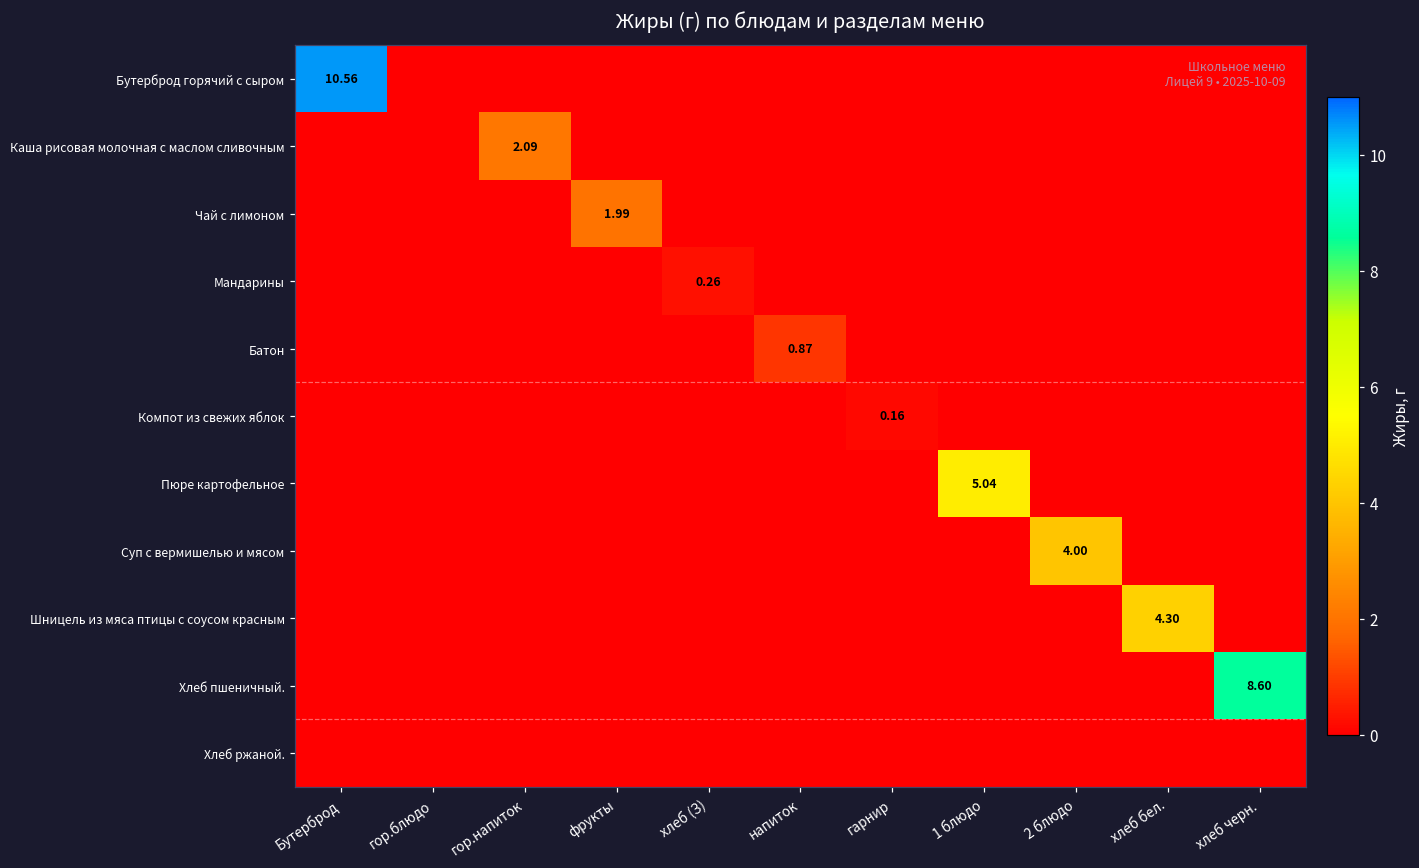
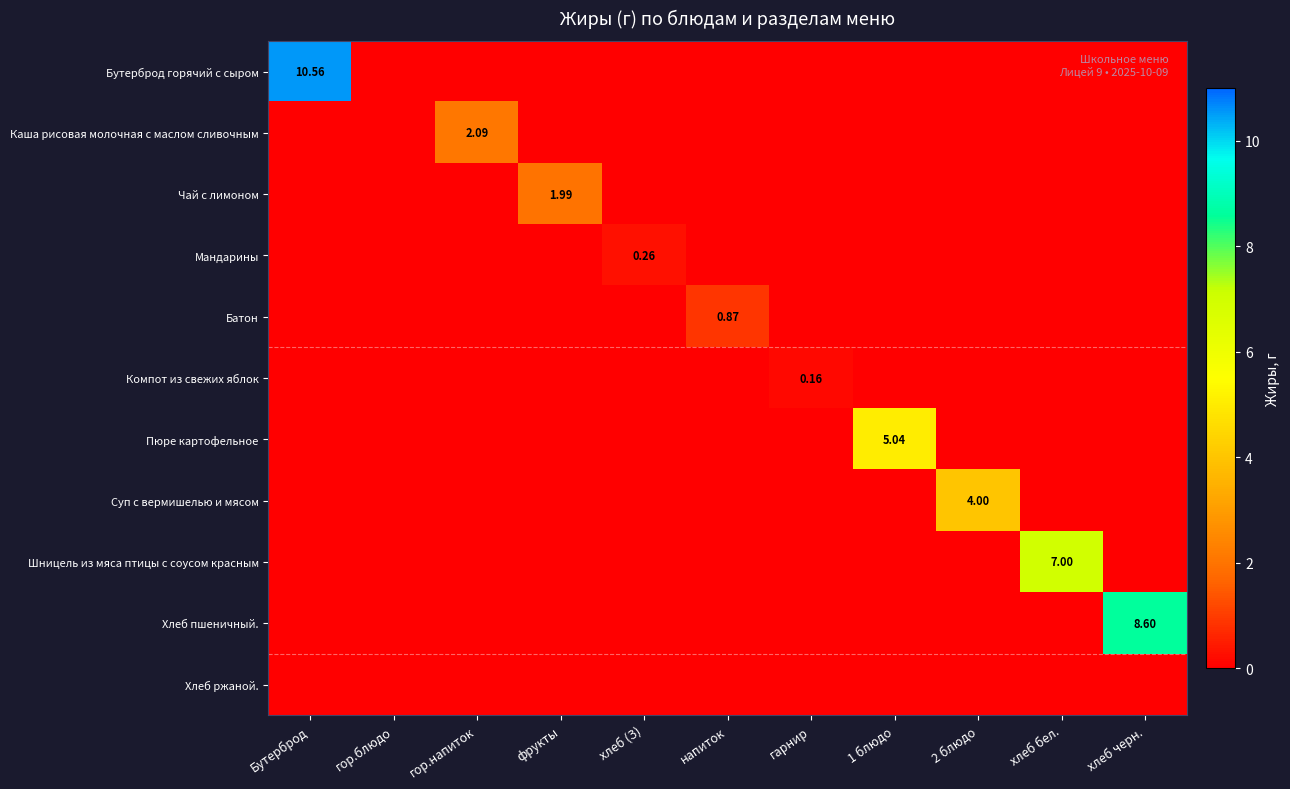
Шницель из мяса птицы с соусом красным, хлеб бел.: 4.30 -> 7.00
